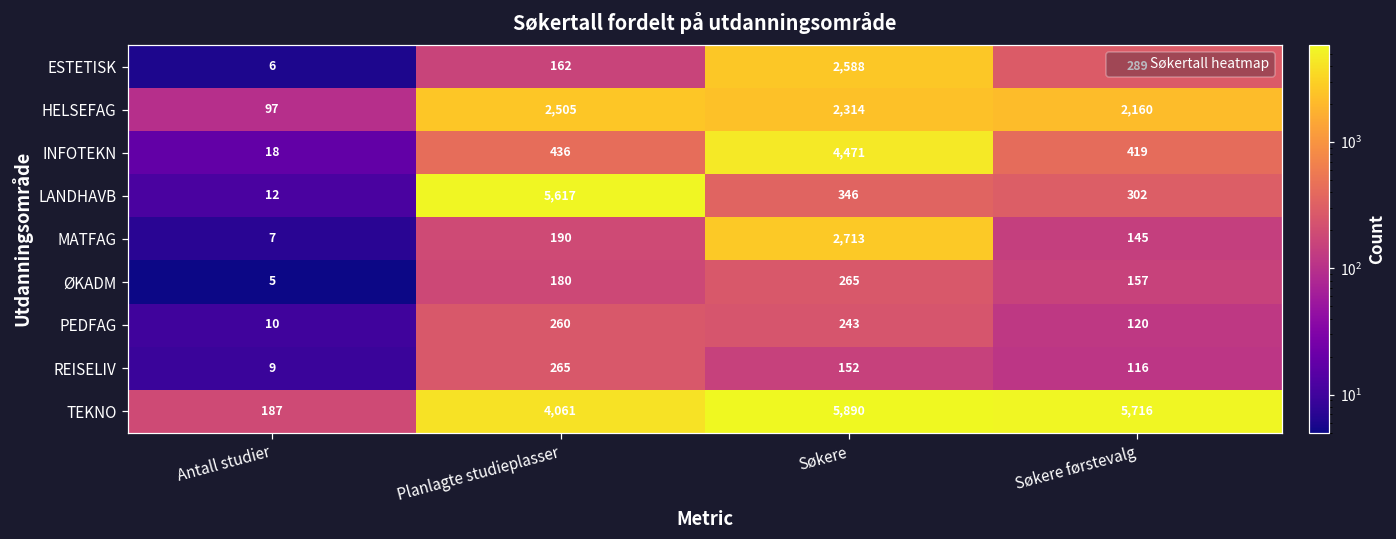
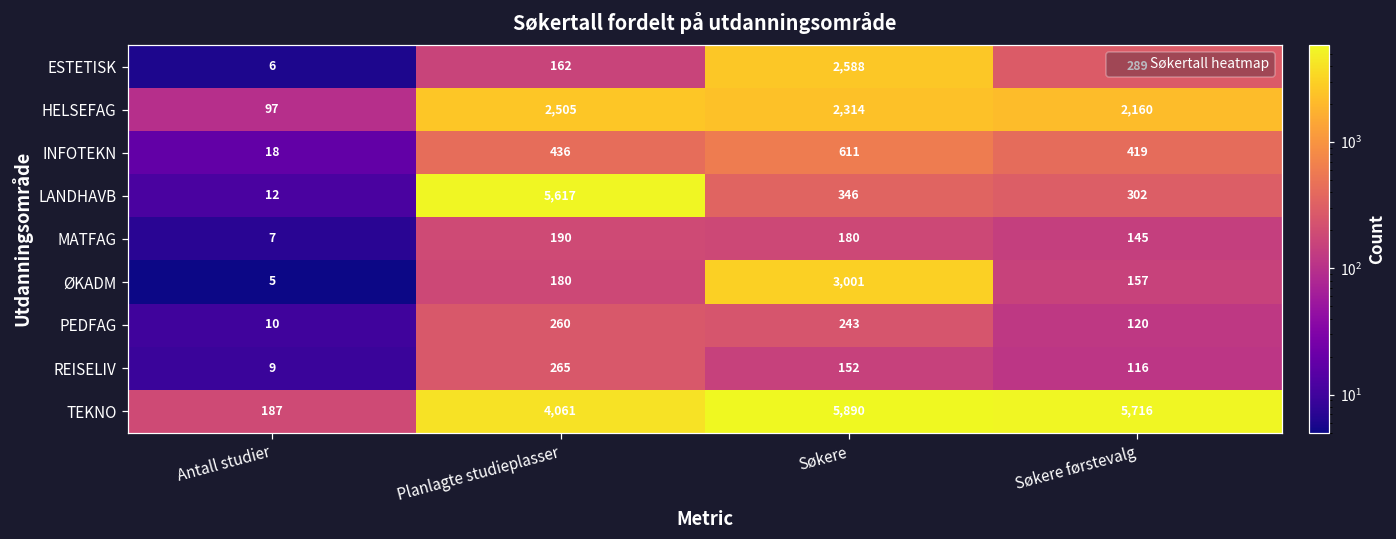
INFOTEKN, Søkere: 4,471 -> 611
MATFAG, Søkere: 2,713 -> 180
ØKADM, Søkere: 265 -> 3,001
